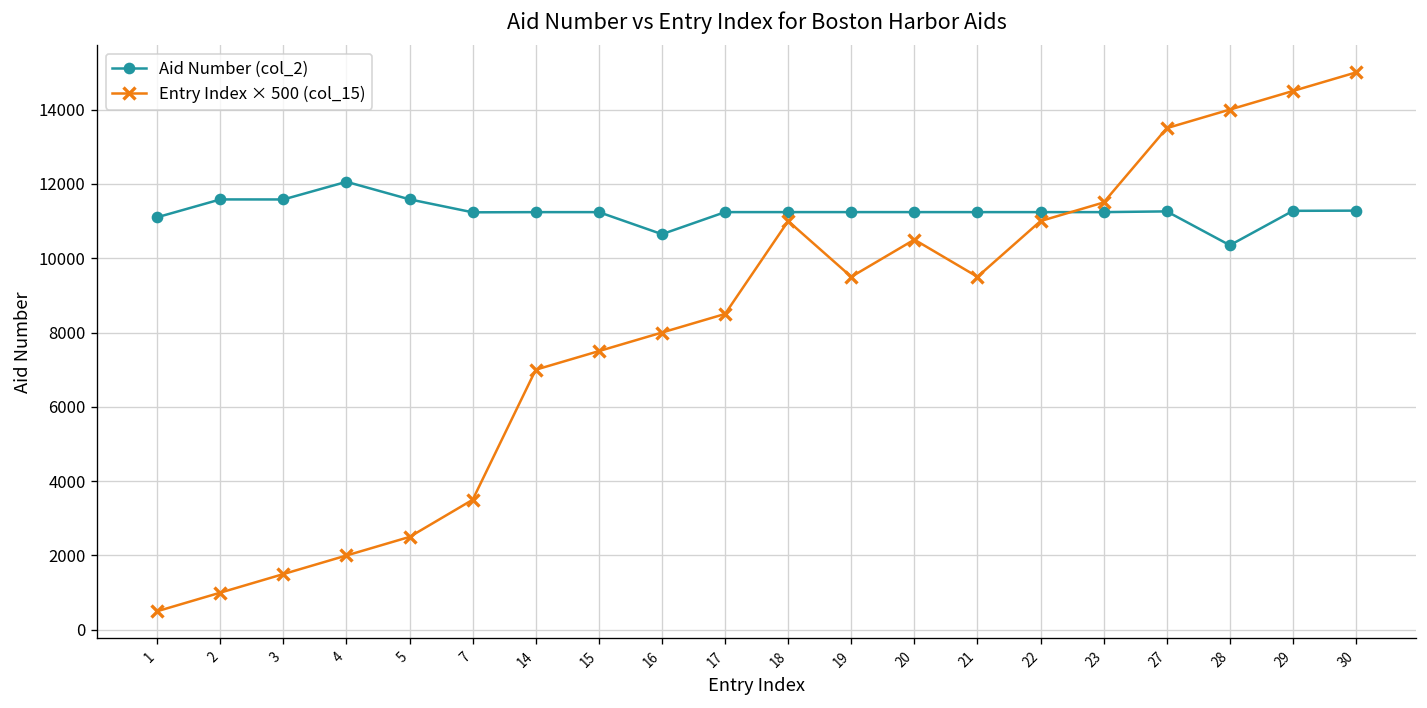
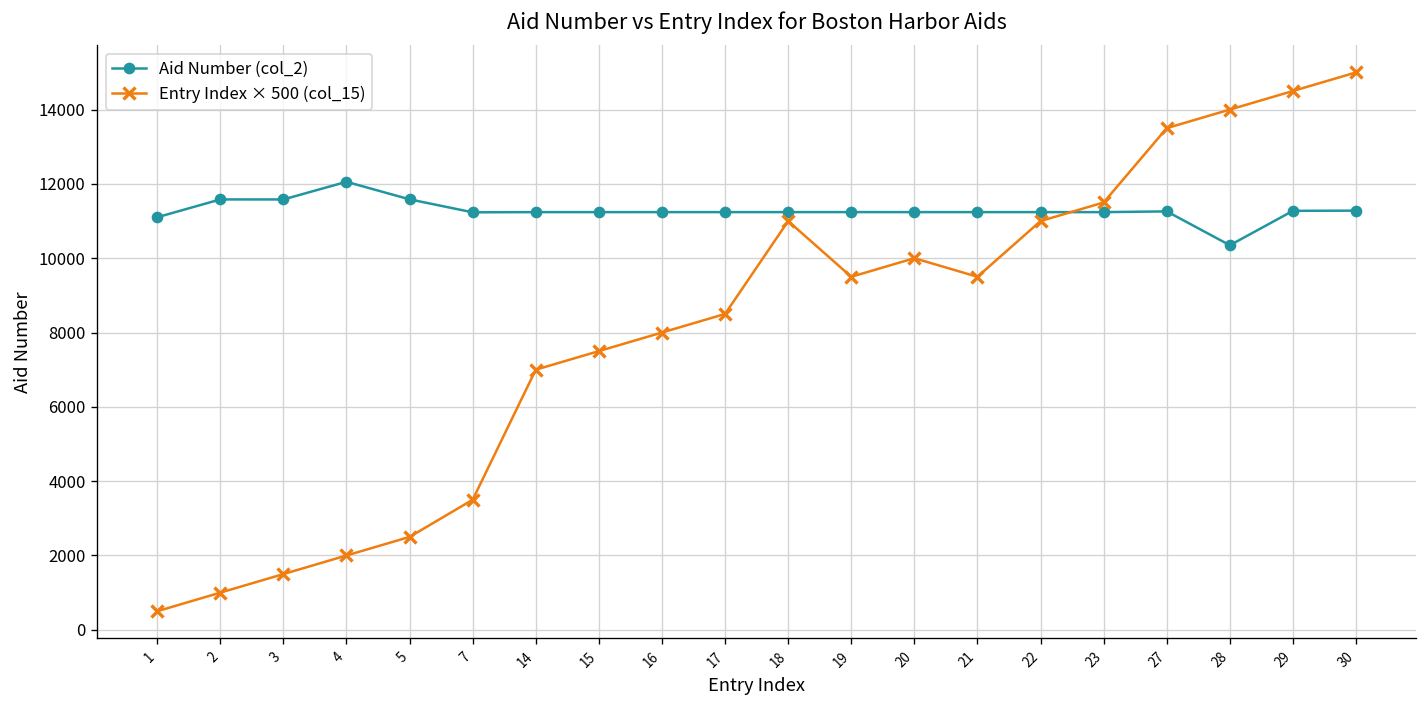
Aid Number (col_2), 16: 10600 -> 11200
Entry Index × 500 (col_15), 20: 10500 -> 10000
